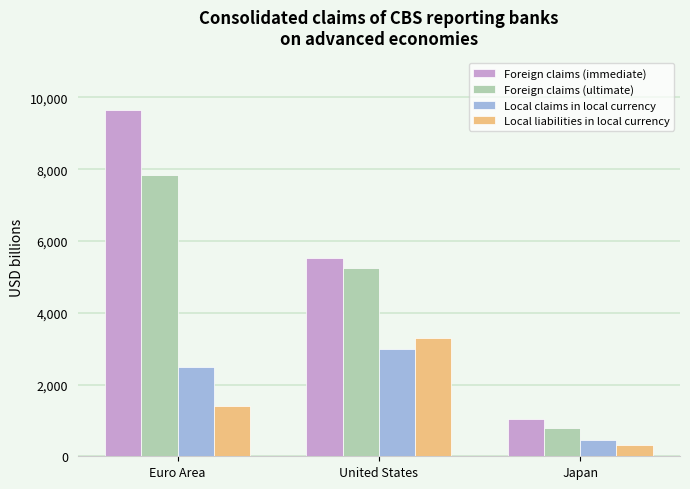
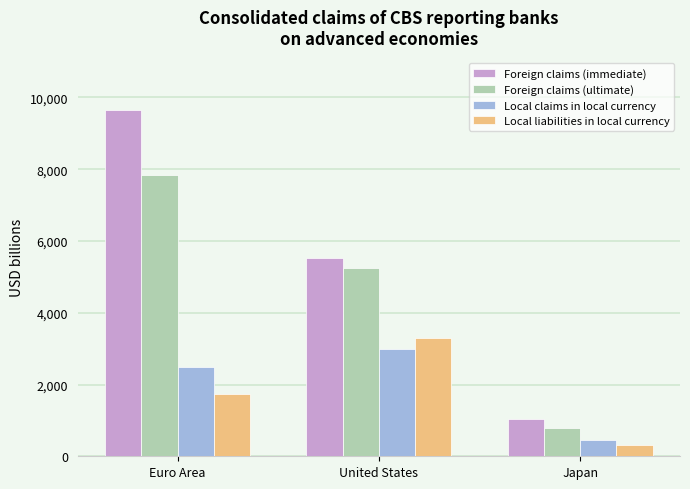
Local liabilities in local currency, Euro Area: 1,400 -> 1,700
